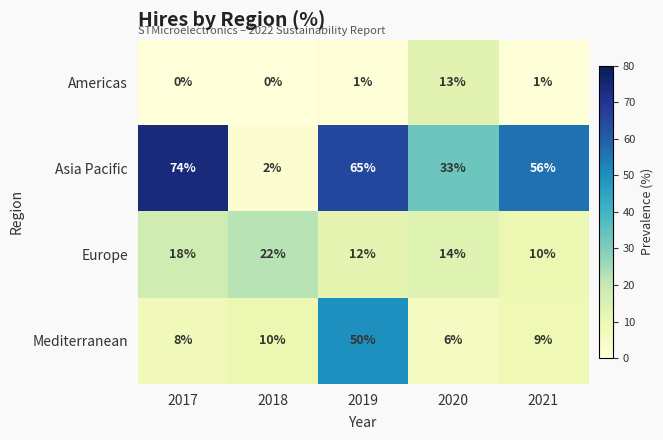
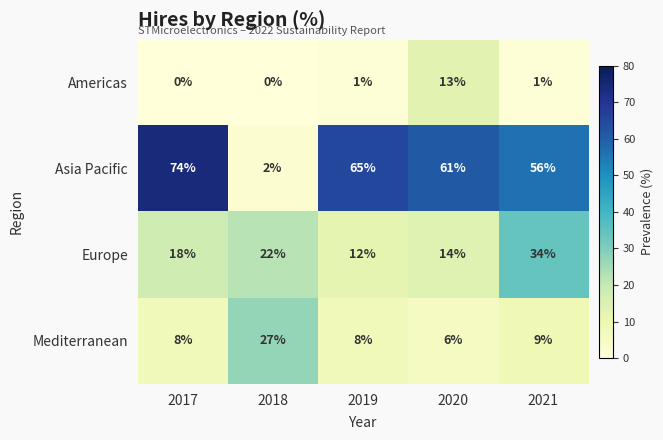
Asia Pacific, 2020: 33% -> 61%
Europe, 2021: 10% -> 34%
Mediterranean, 2018: 10% -> 27%
Mediterranean, 2019: 50% -> 8%
